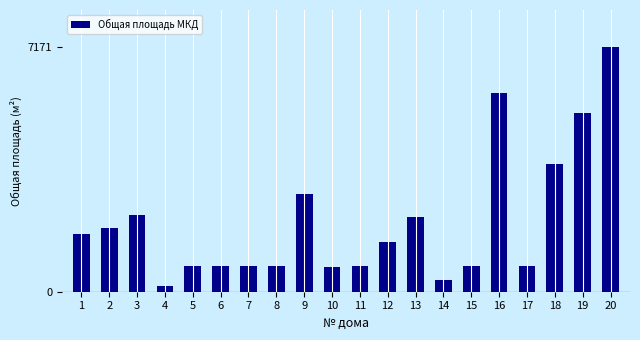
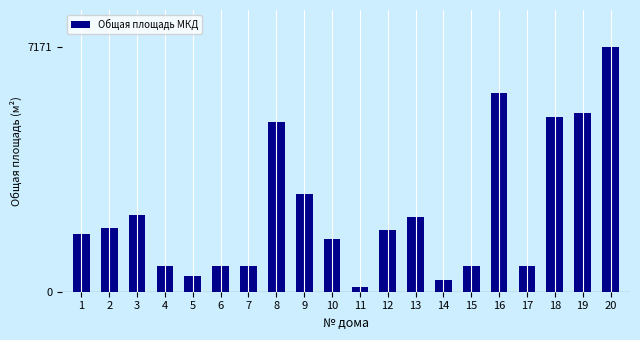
4: 200 -> 700
5: 700 -> 500
8: 700 -> 5000
10: 700 -> 1500
11: 800 -> 100
12: 1500 -> 1800
18: 3700 -> 5100
